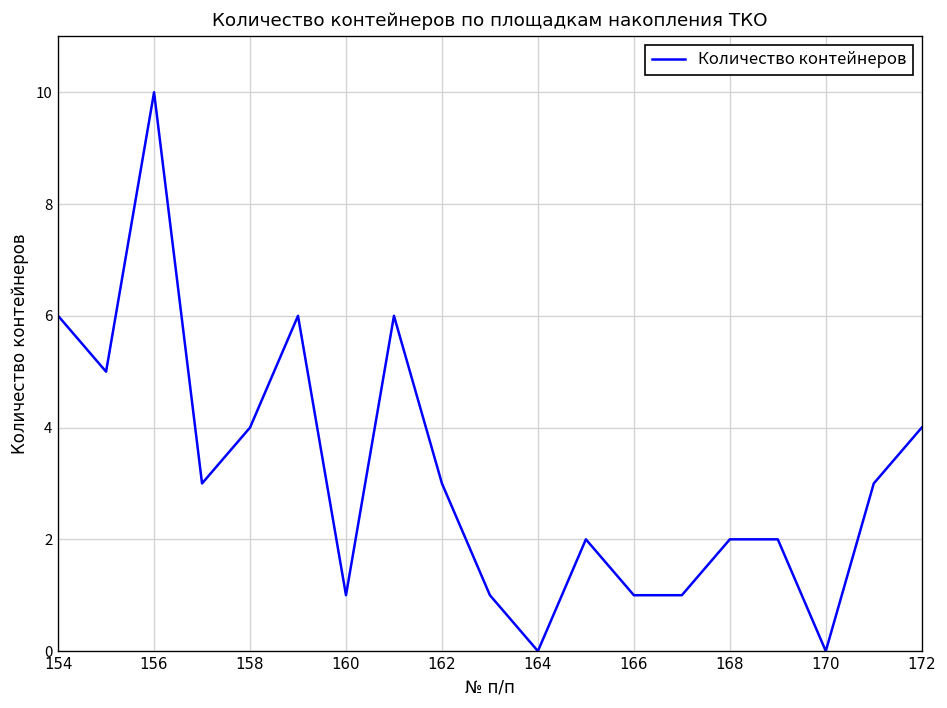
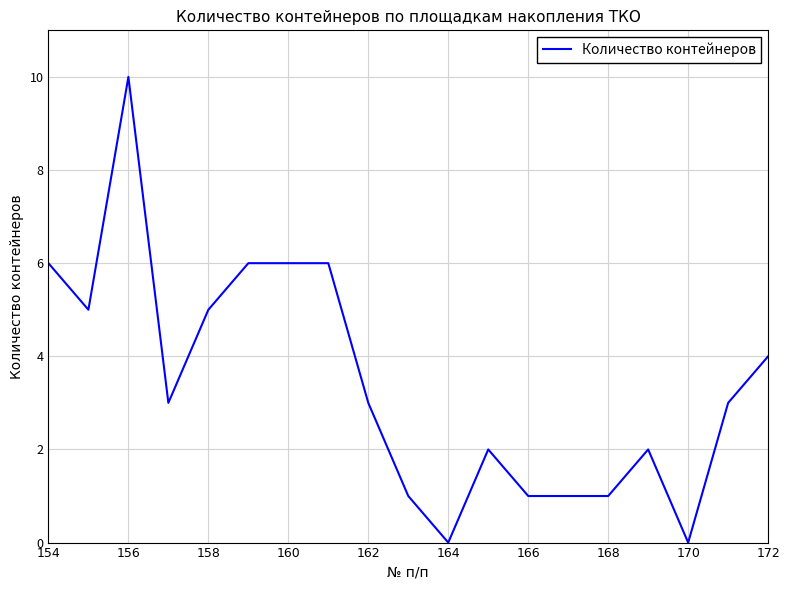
158: 4 -> 5
160: 1 -> 6
168: 2 -> 1
